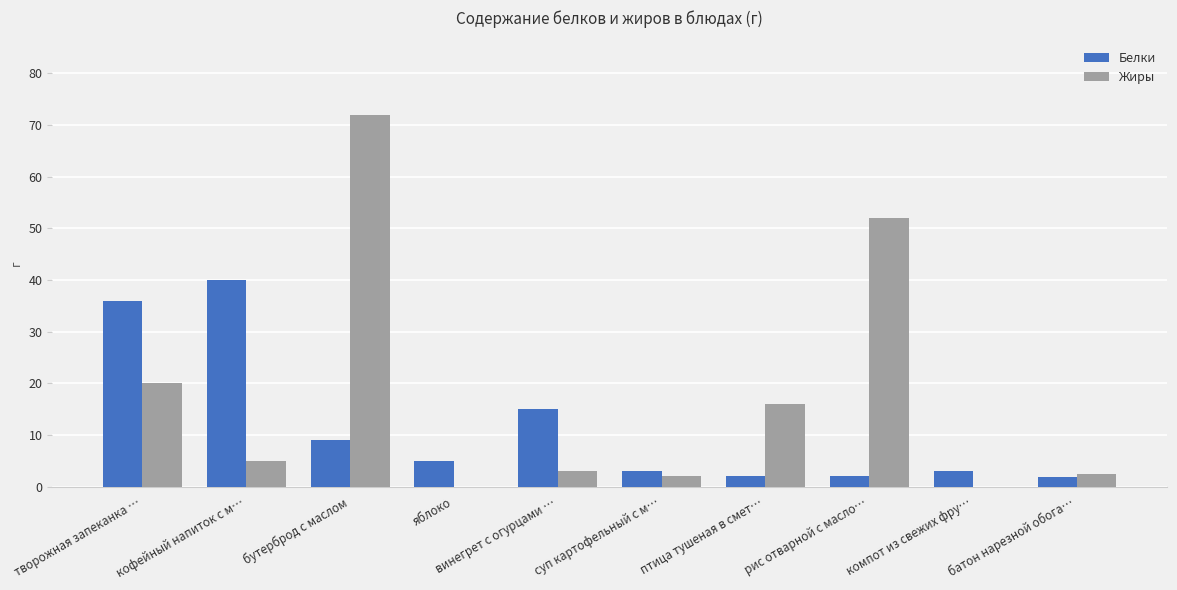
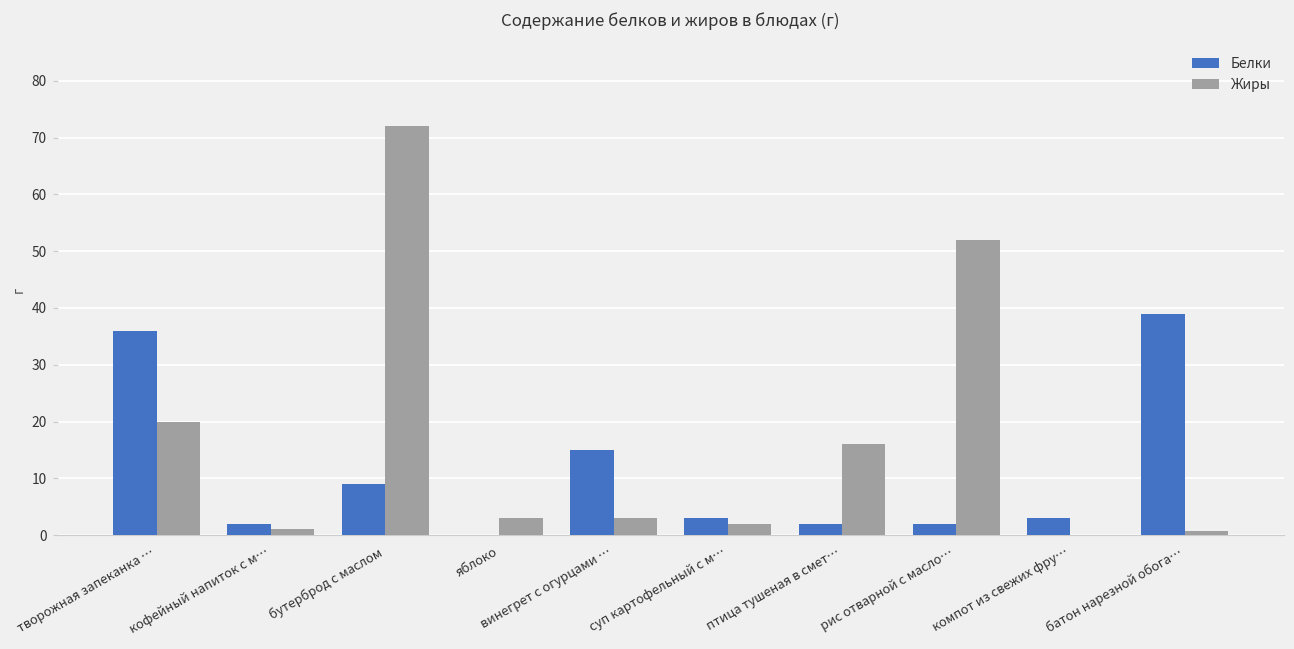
Белки, кофейный напиток с м…: 40 -> 2
Жиры, кофейный напиток с м…: 5 -> 1
Белки, яблоко: 5 -> 0
Жиры, яблоко: 0 -> 3
Белки, батон нарезной обога…: 2 -> 39
Жиры, батон нарезной обога…: 2 -> 1
